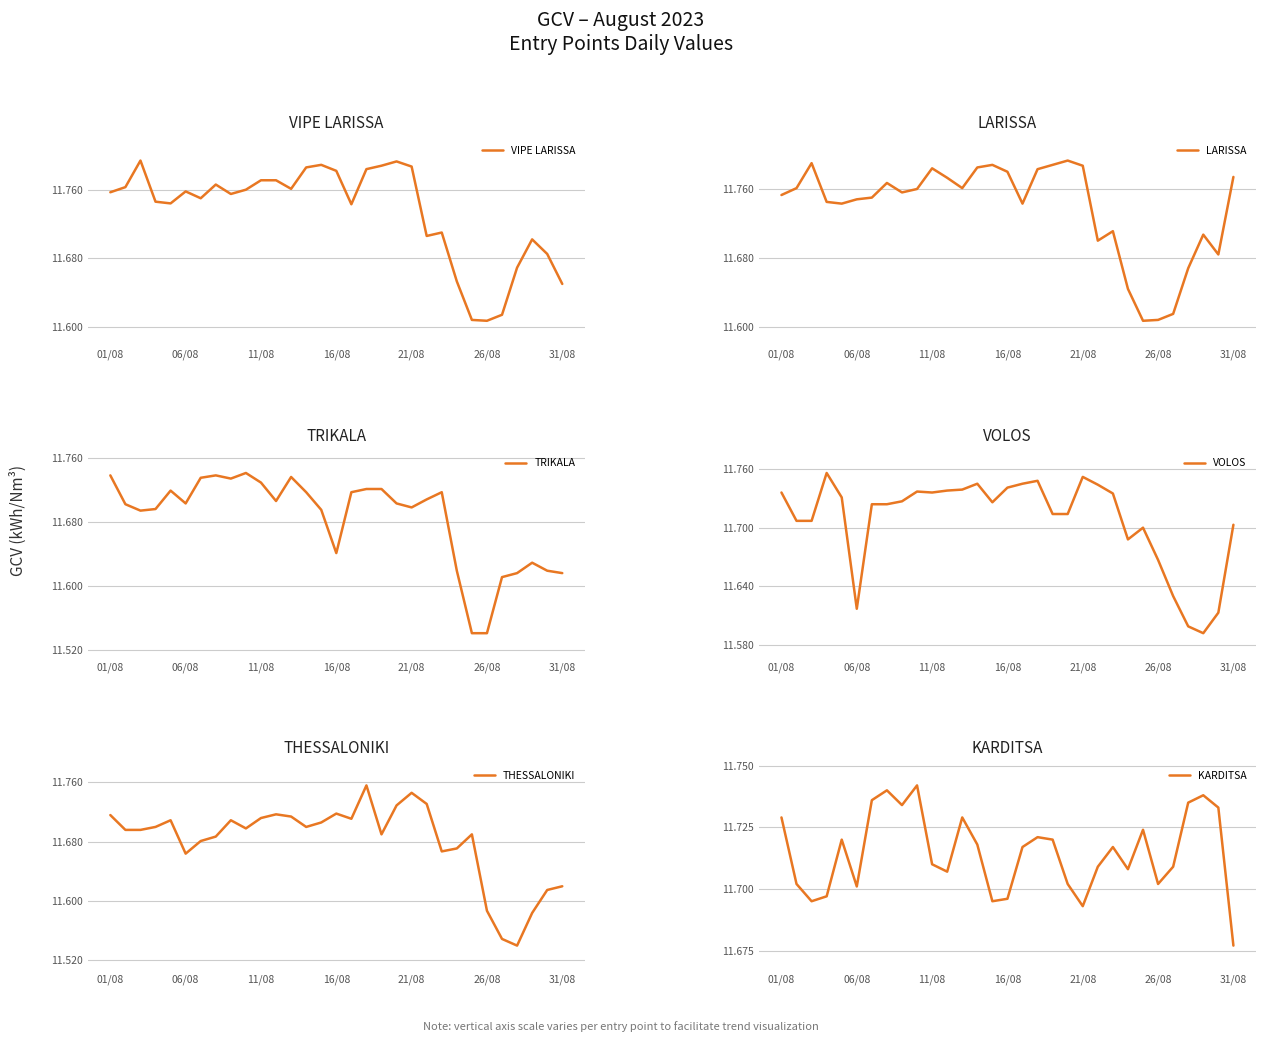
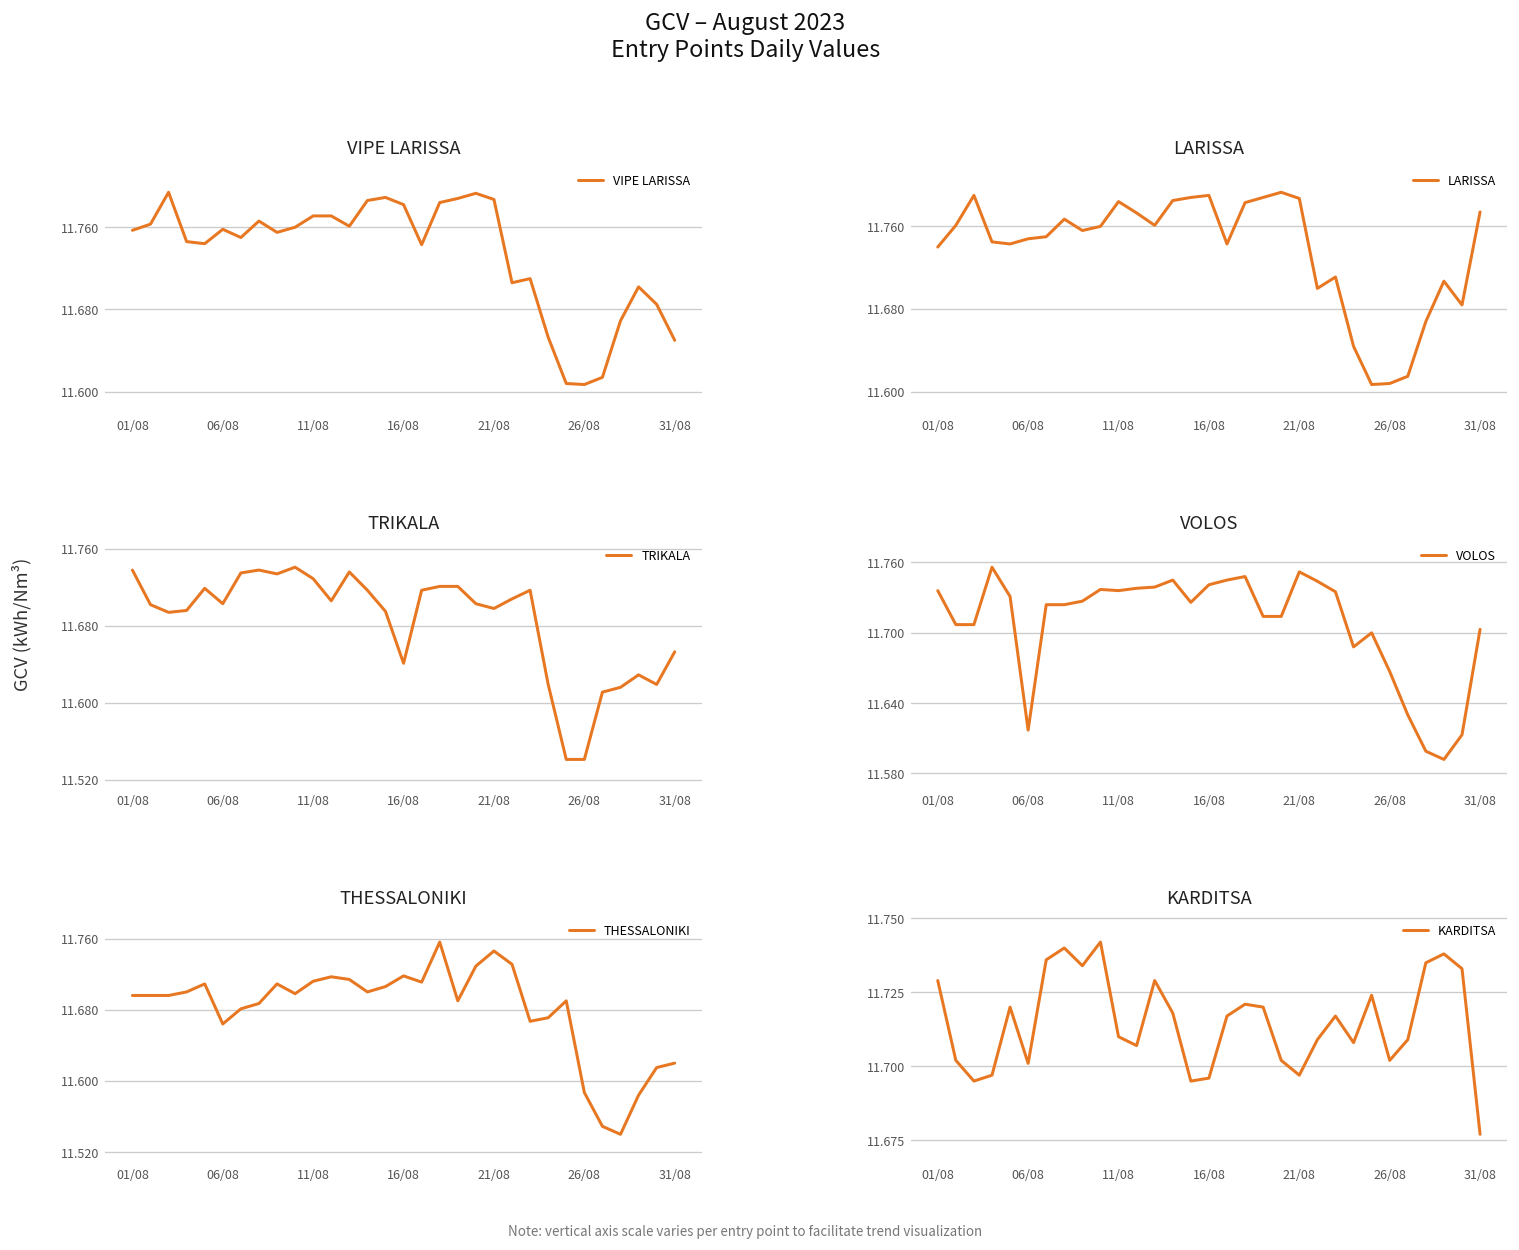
LARISSA, 01/08: 11.75 -> 11.74
LARISSA, 16/08: 11.78 -> 11.79
TRIKALA, 31/08: 11.62 -> 11.65
THESSALONIKI, 01/08: 11.72 -> 11.70
KARDITSA, 21/08: 11.693 -> 11.697
